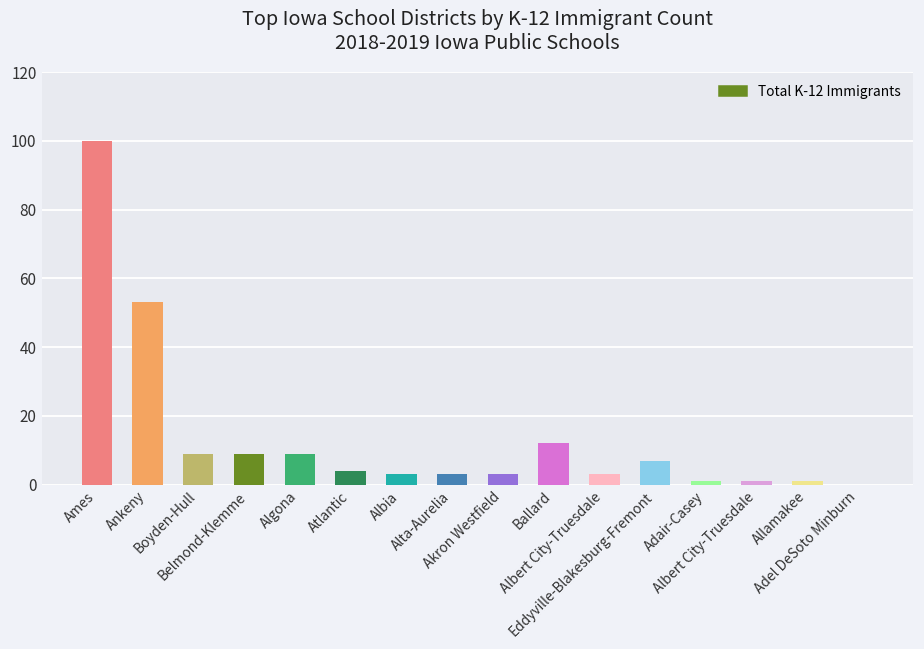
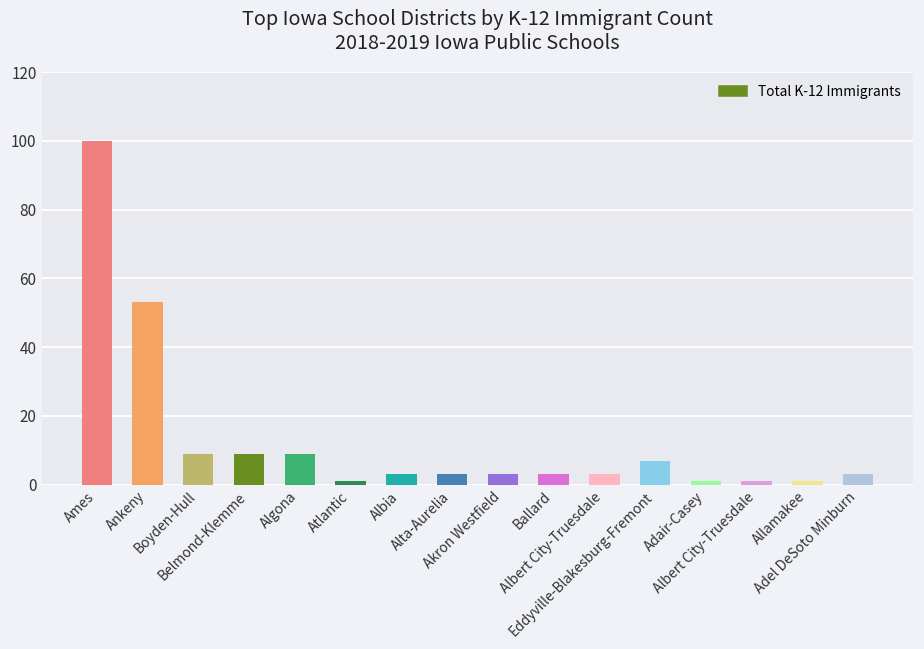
Atlantic: 4 -> 1
Ballard: 12 -> 3
Adel DeSoto Minburn: 0 -> 3
